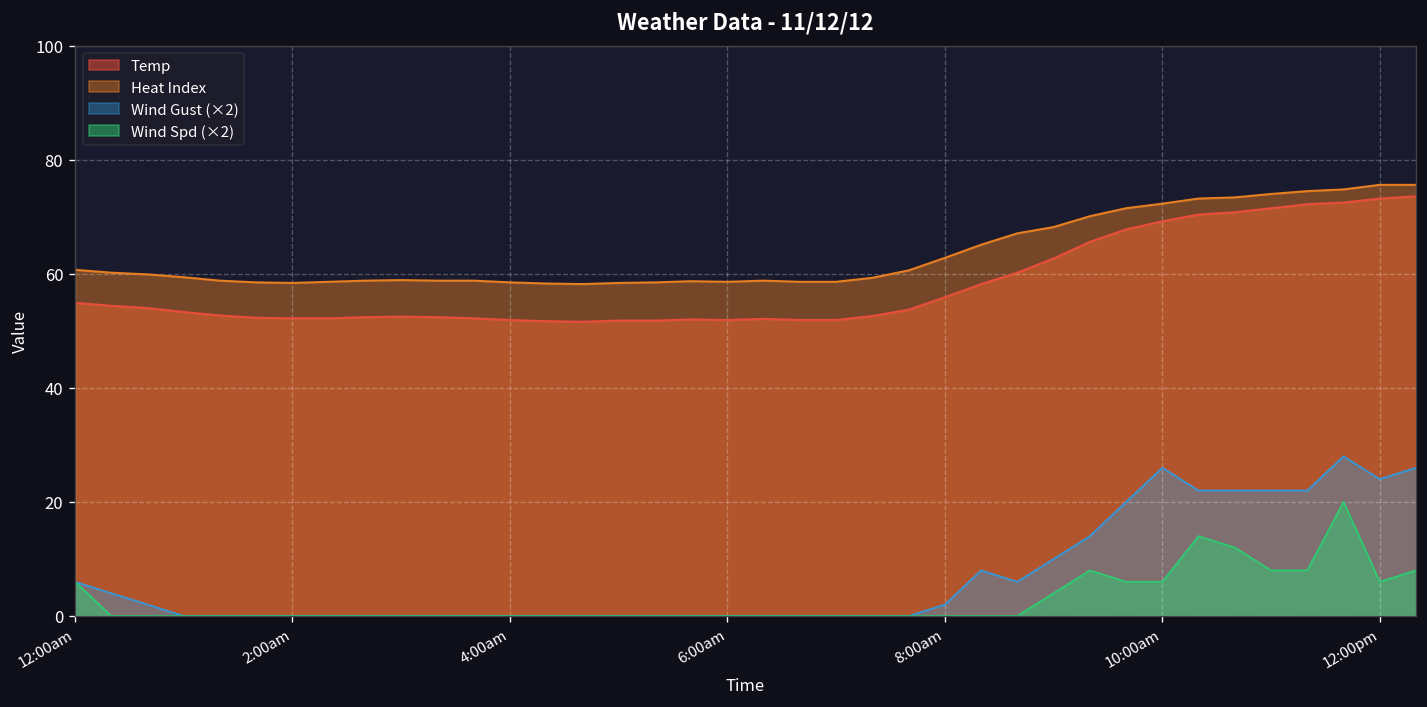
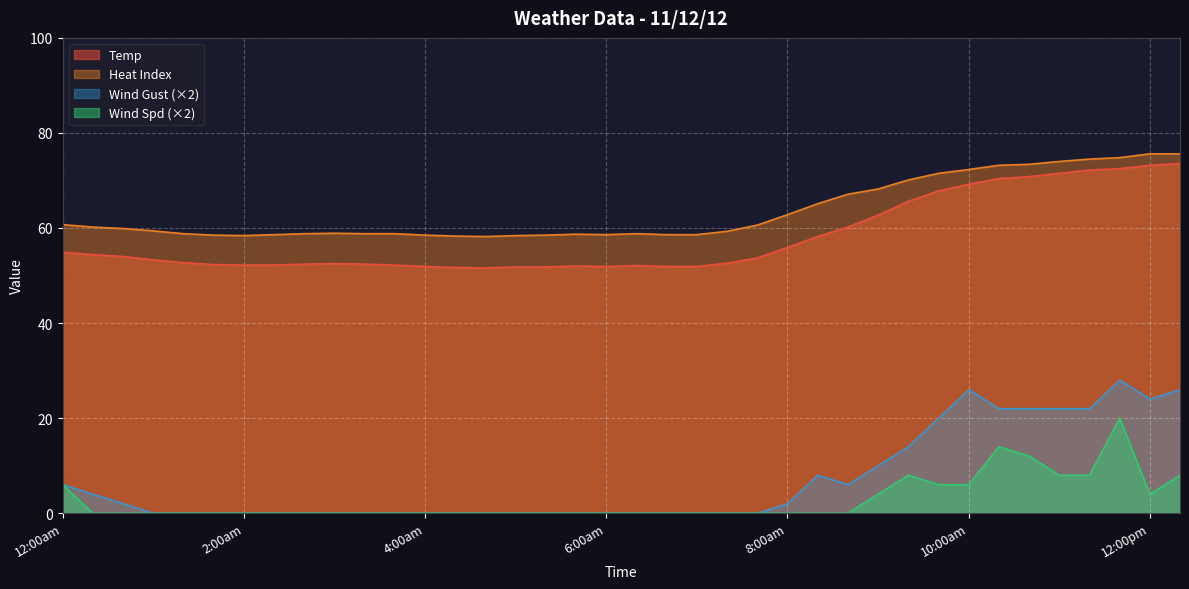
Wind Spd (×2), 12:00pm: 6 -> 4
